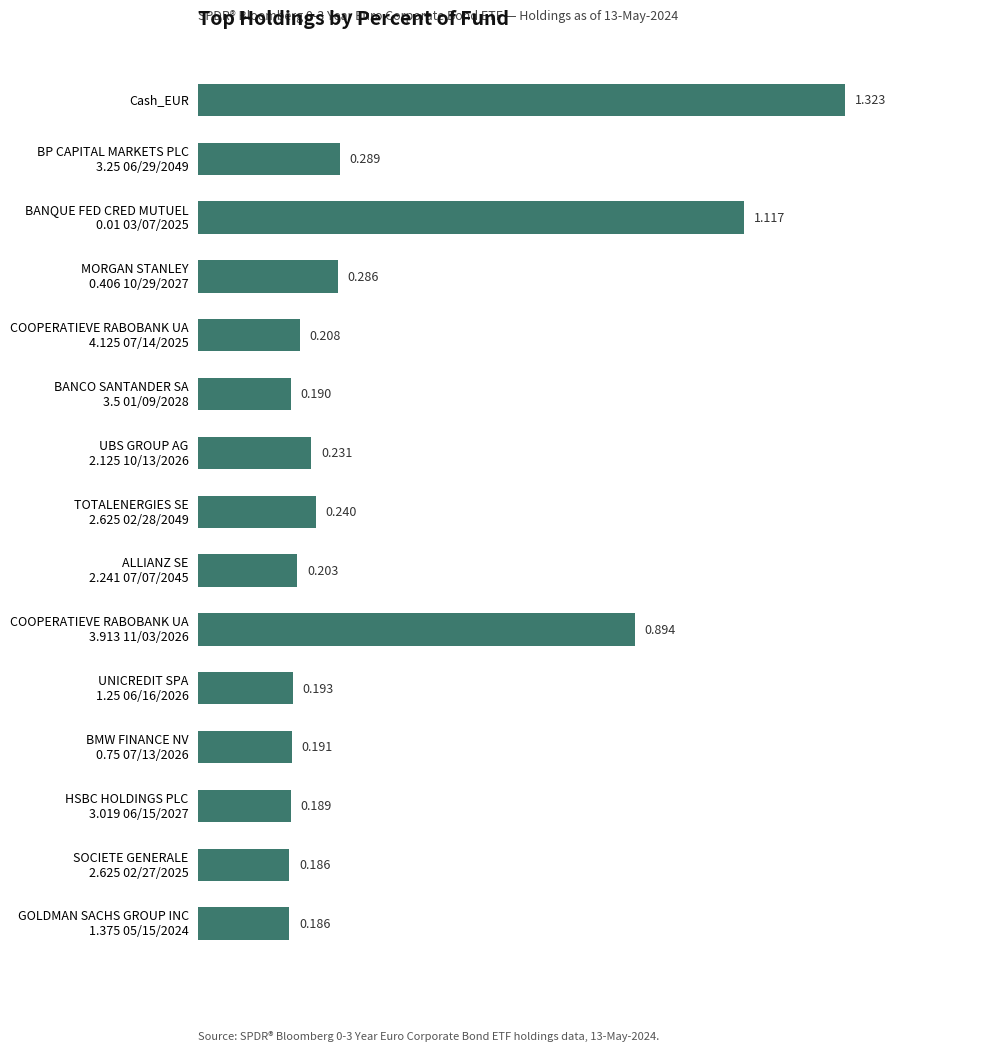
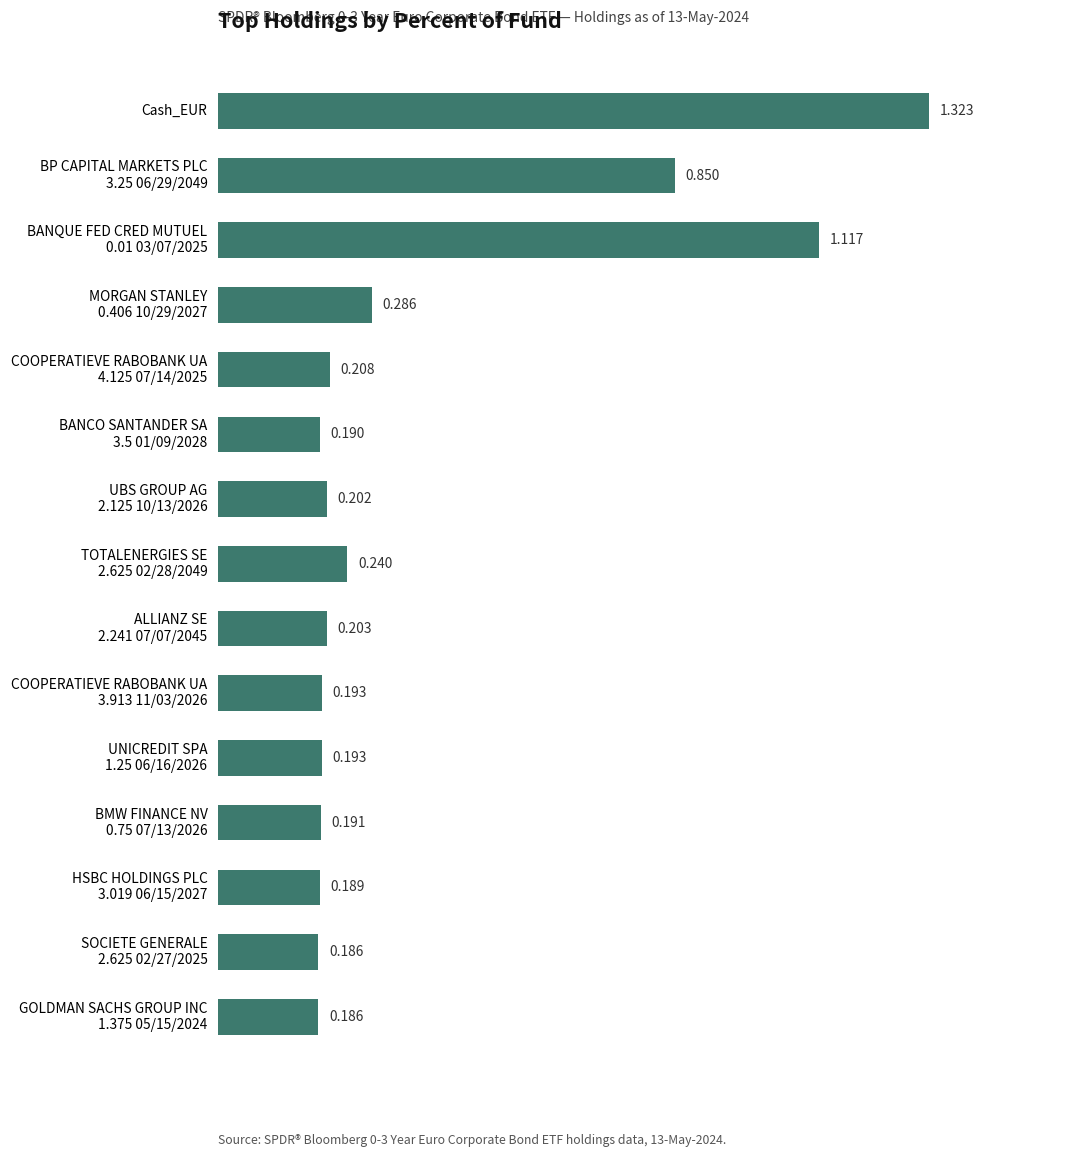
BP CAPITAL MARKETS PLC 3.25 06/29/2049: 0.289 -> 0.850
UBS GROUP AG 2.125 10/13/2026: 0.231 -> 0.202
COOPERATIEVE RABOBANK UA 3.913 11/03/2026: 0.894 -> 0.193
